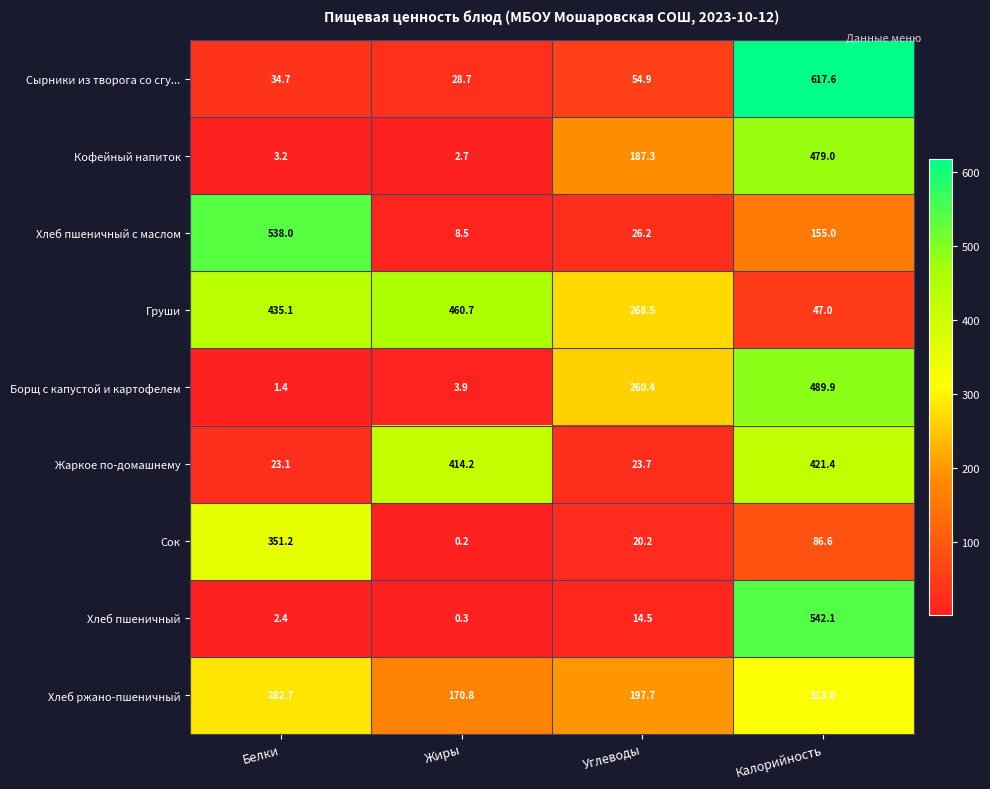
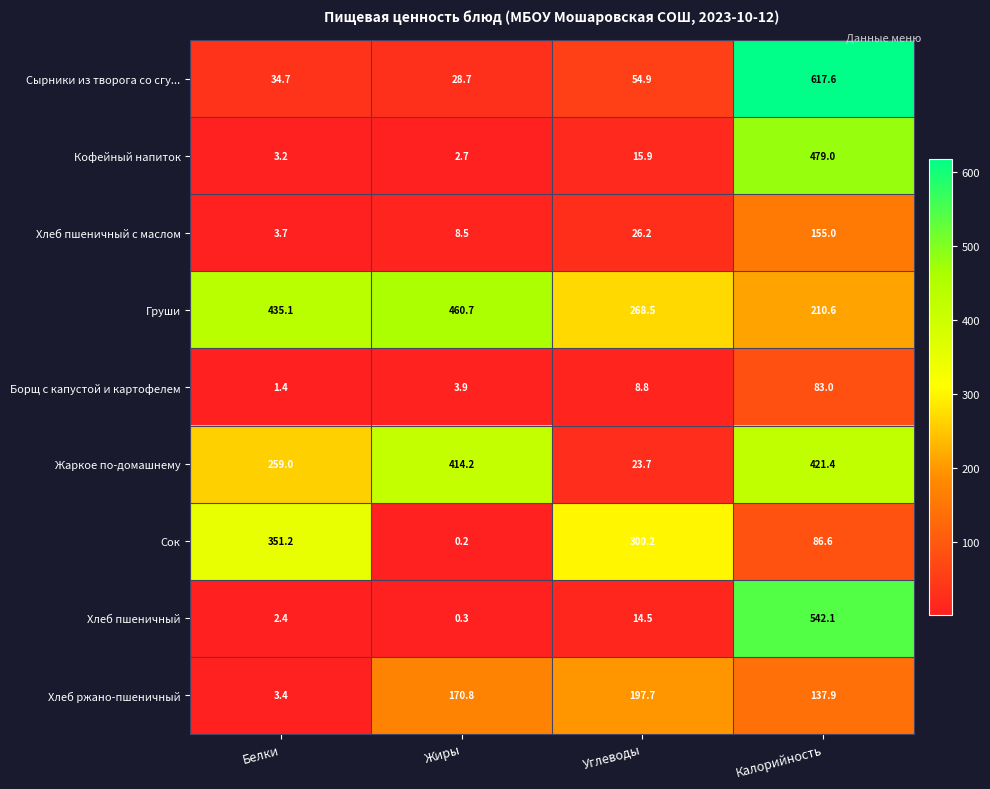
Кофейный напиток, Углеводы: 187.3 -> 15.9
Хлеб пшеничный с маслом, Белки: 538.0 -> 3.7
Груши, Калорийность: 47.0 -> 210.6
Борщ с капустой и картофелем, Углеводы: 260.4 -> 8.8
Борщ с капустой и картофелем, Калорийность: 489.9 -> 83.0
Жаркое по-домашнему, Белки: 23.1 -> 259.0
Сок, Углеводы: 20.2 -> 300.2
Хлеб ржано-пшеничный, Белки: 282.7 -> 3.4
Хлеб ржано-пшеничный, Калорийность: 313.0 -> 137.9
